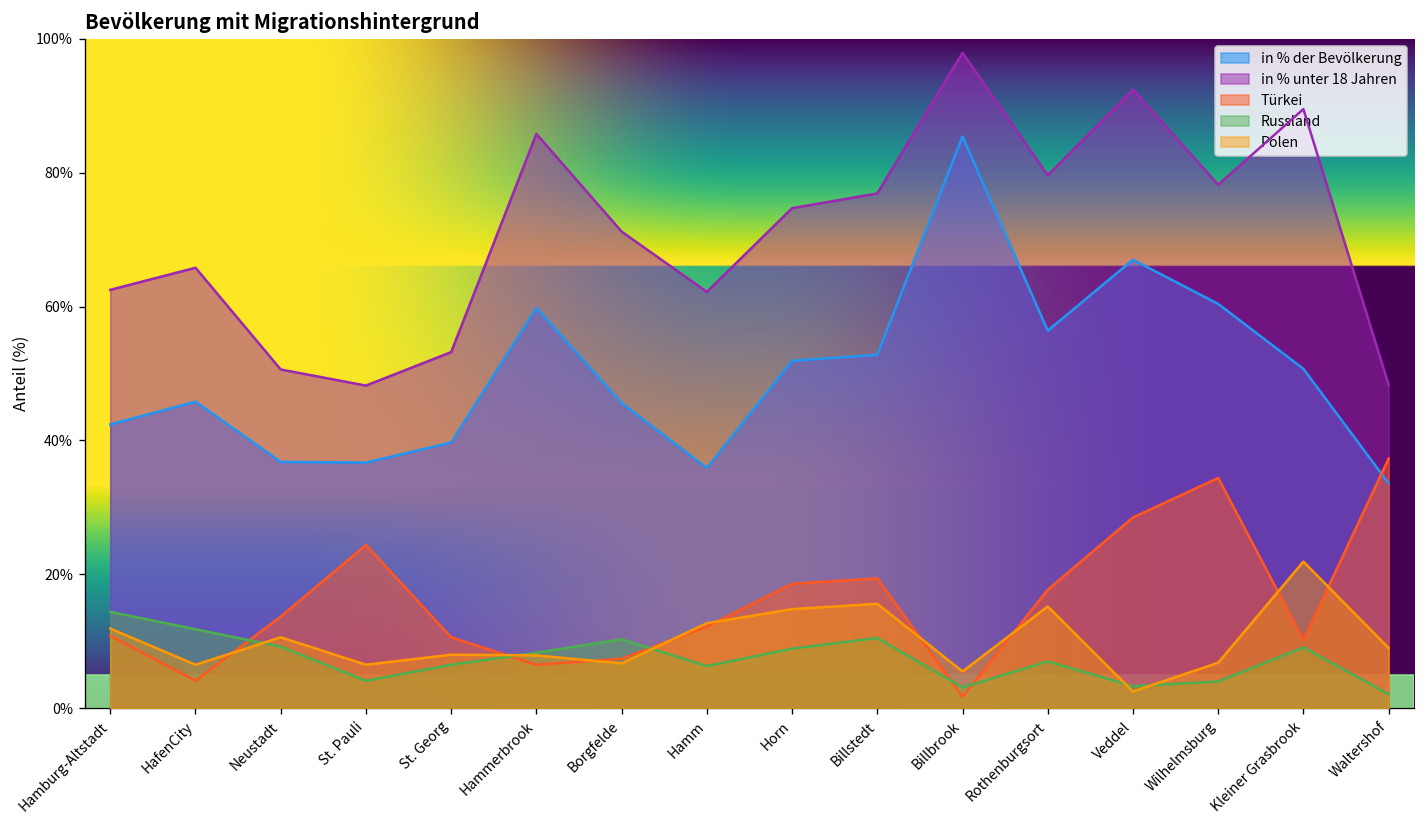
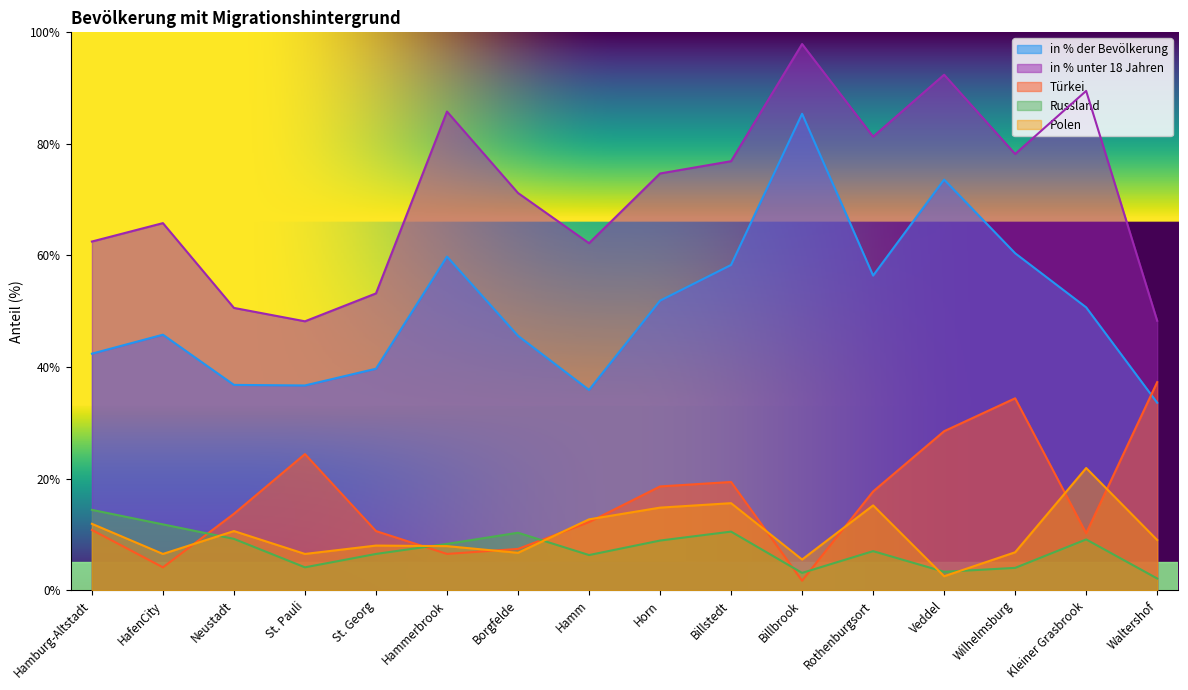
in % der Bevölkerung, Billstedt: 53% -> 58%
in % unter 18 Jahren, Rothenburgsort: 80% -> 81%
in % der Bevölkerung, Veddel: 67% -> 74%
